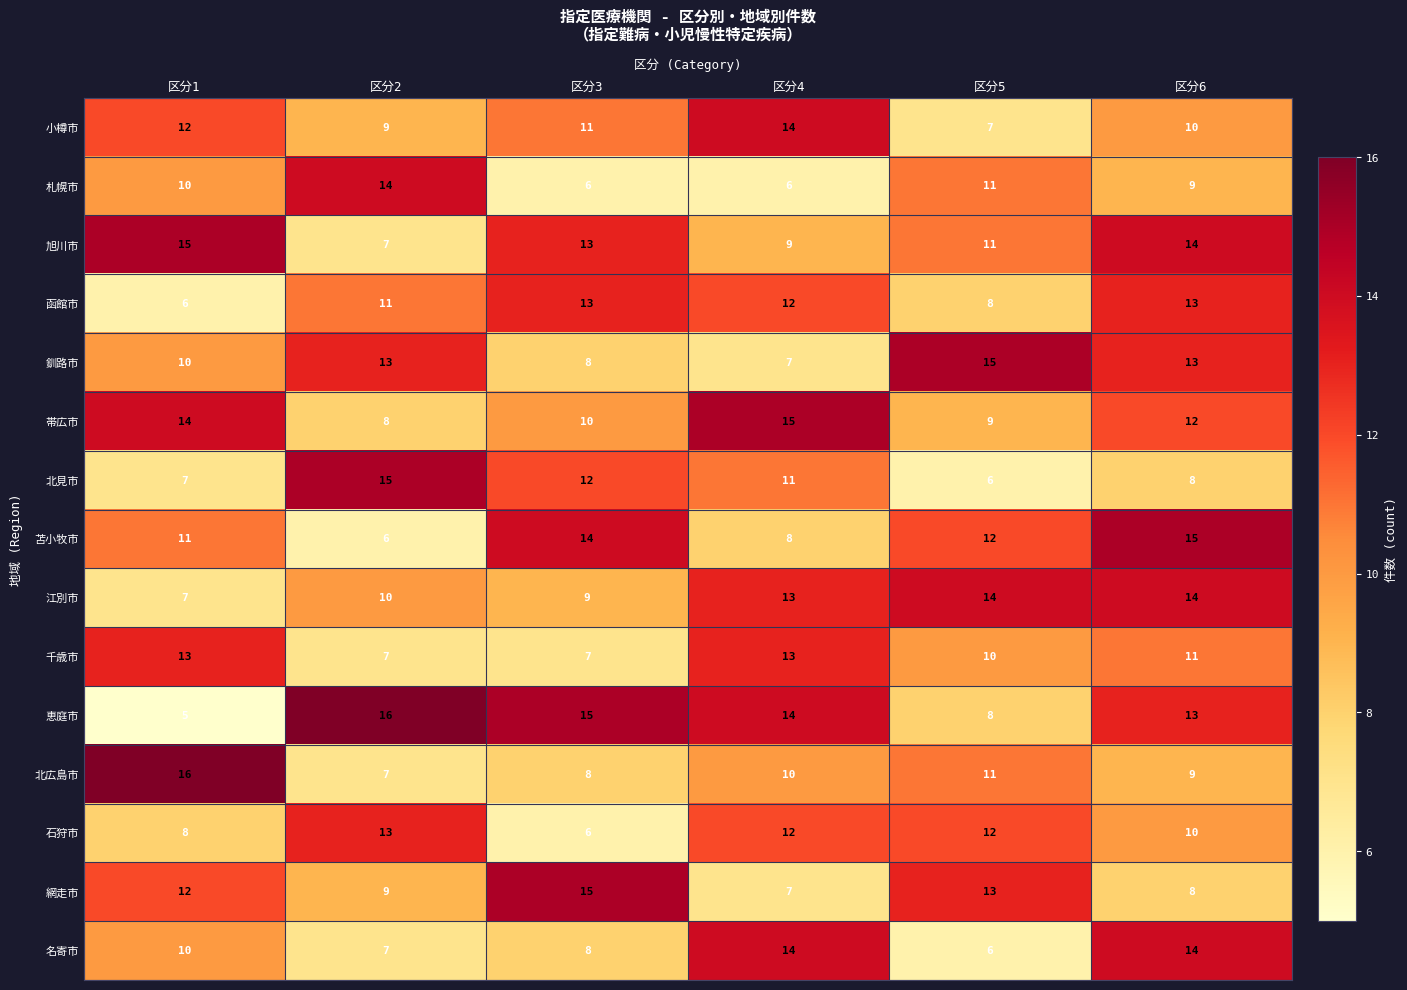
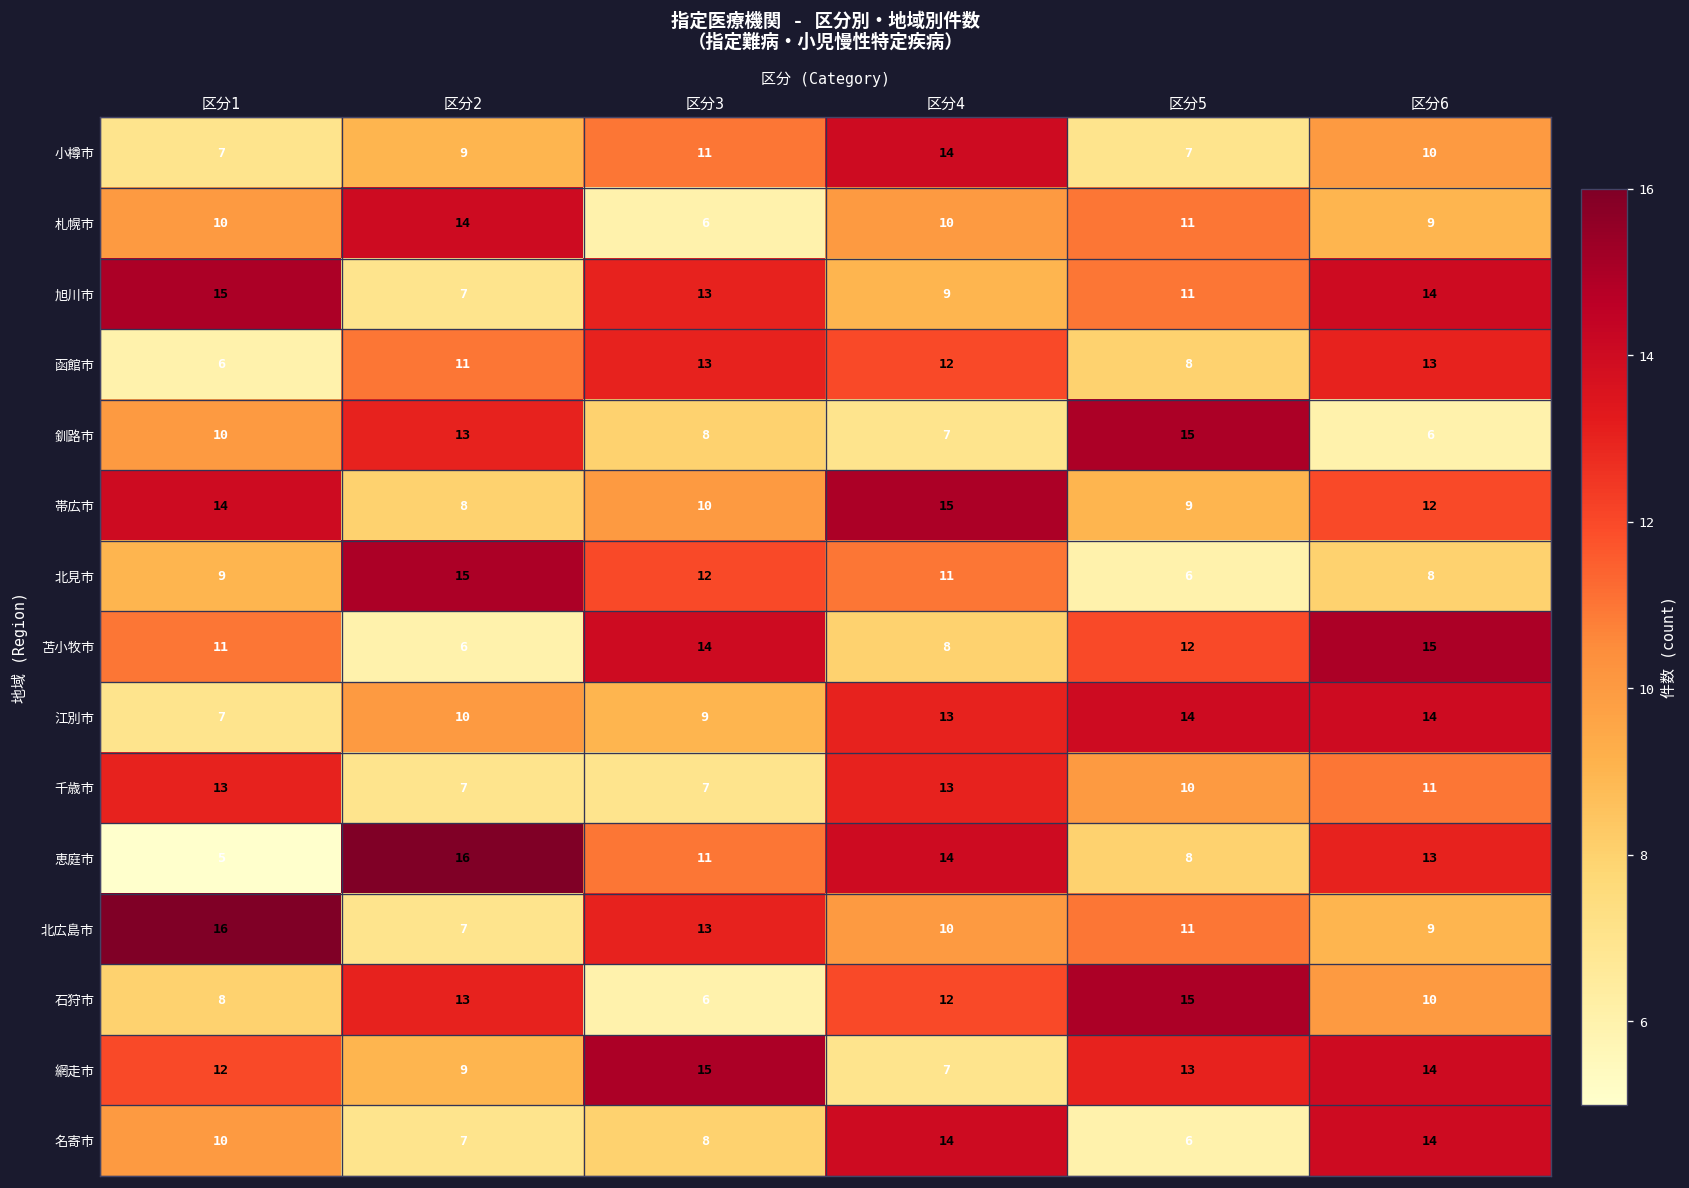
小樽市, 区分1: 12 -> 7
札幌市, 区分4: 6 -> 10
釧路市, 区分6: 13 -> 6
北見市, 区分1: 7 -> 9
恵庭市, 区分3: 15 -> 11
北広島市, 区分3: 8 -> 13
石狩市, 区分5: 12 -> 15
網走市, 区分6: 8 -> 14
